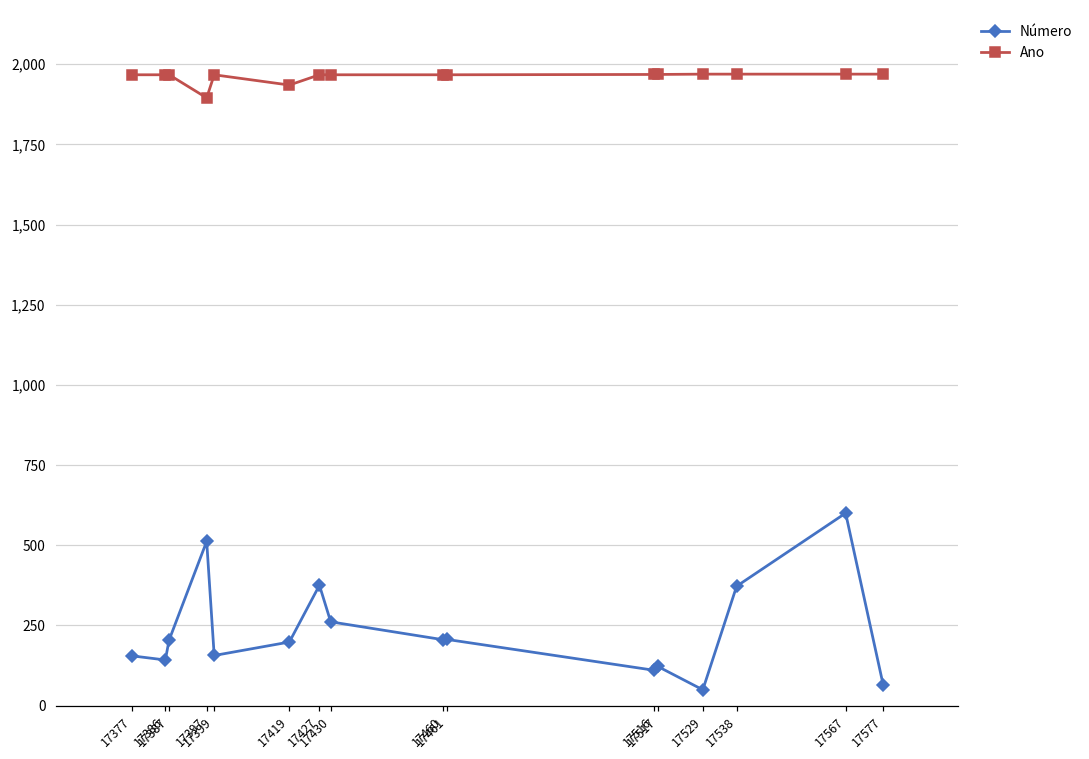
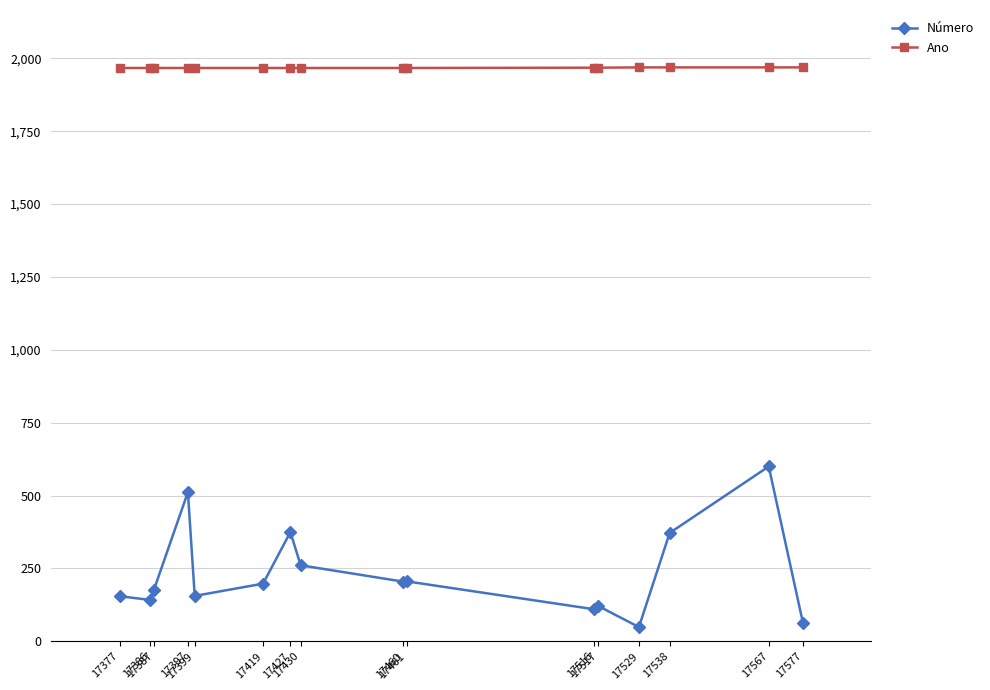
Número, 17387: 200 -> 180
Ano, 17397: 1,900 -> 1,970
Ano, 17419: 1,940 -> 1,970
